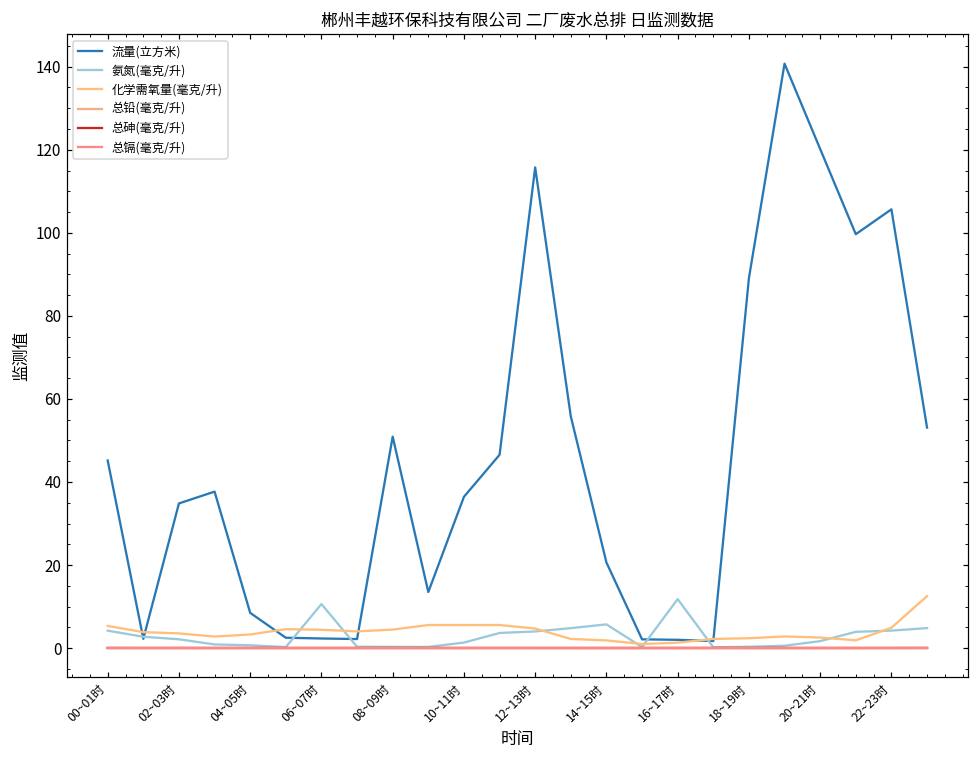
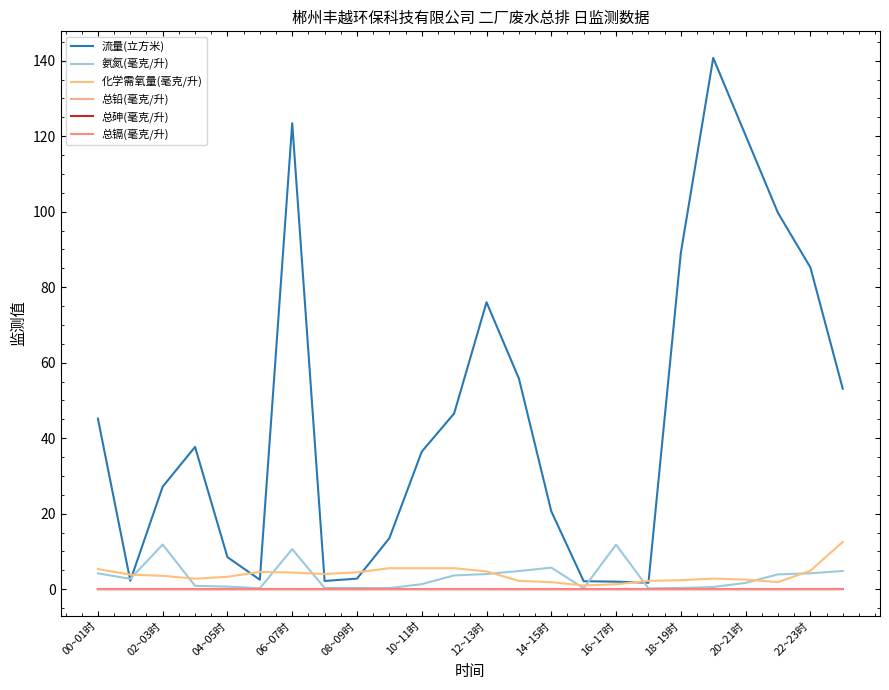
流量(立方米), 02~03时: 35 -> 27
氨氮(毫克/升), 02~03时: 2 -> 12
流量(立方米), 06~07时: 2 -> 123
流量(立方米), 08~09时: 51 -> 3
流量(立方米), 12~13时: 116 -> 76
流量(立方米), 22~23时: 106 -> 85
